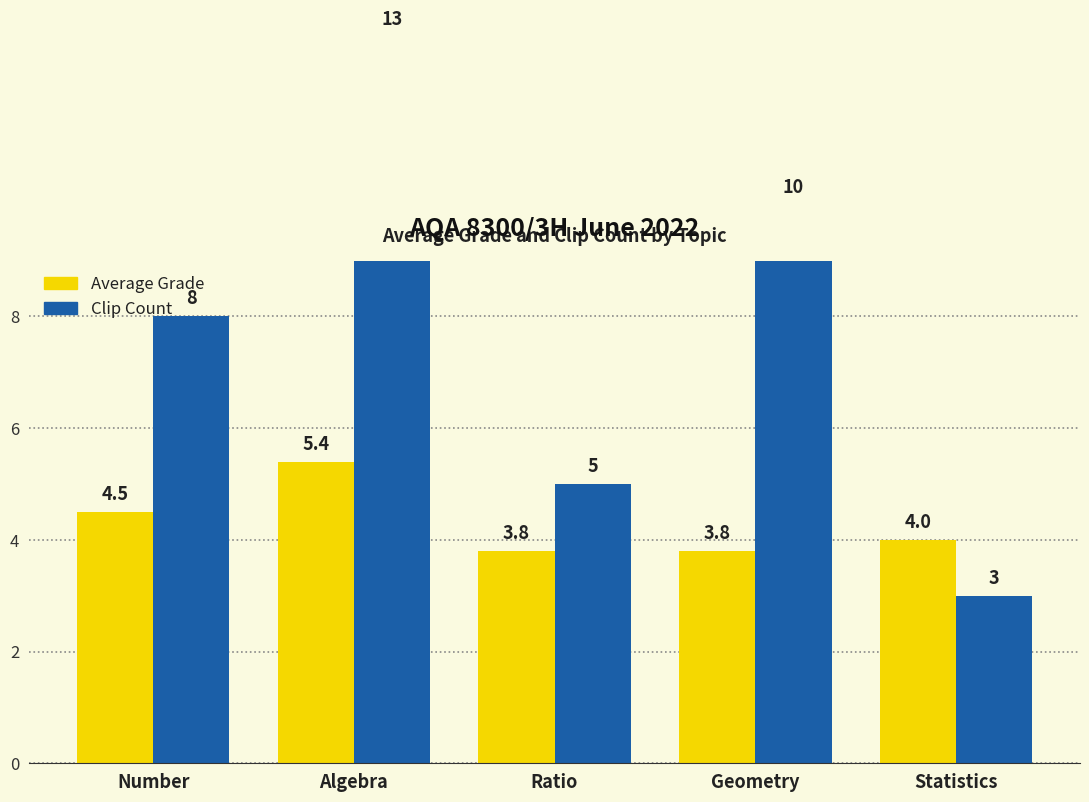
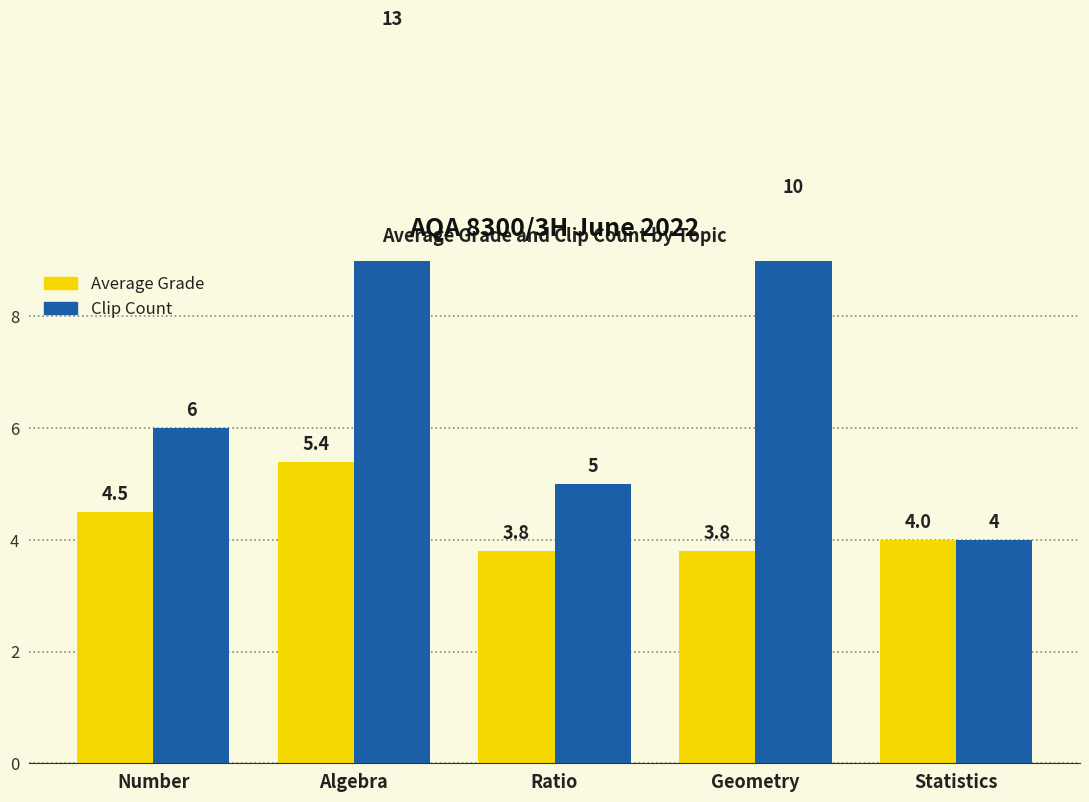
Clip Count, Number: 8 -> 6
Clip Count, Statistics: 3 -> 4
